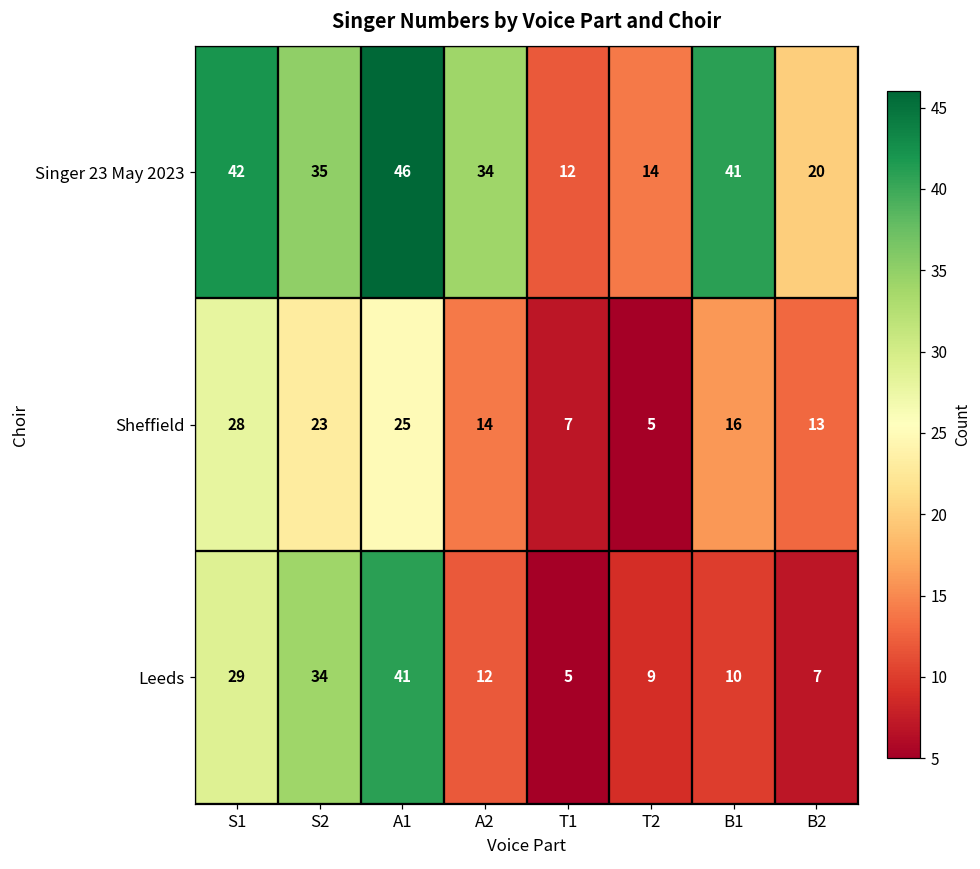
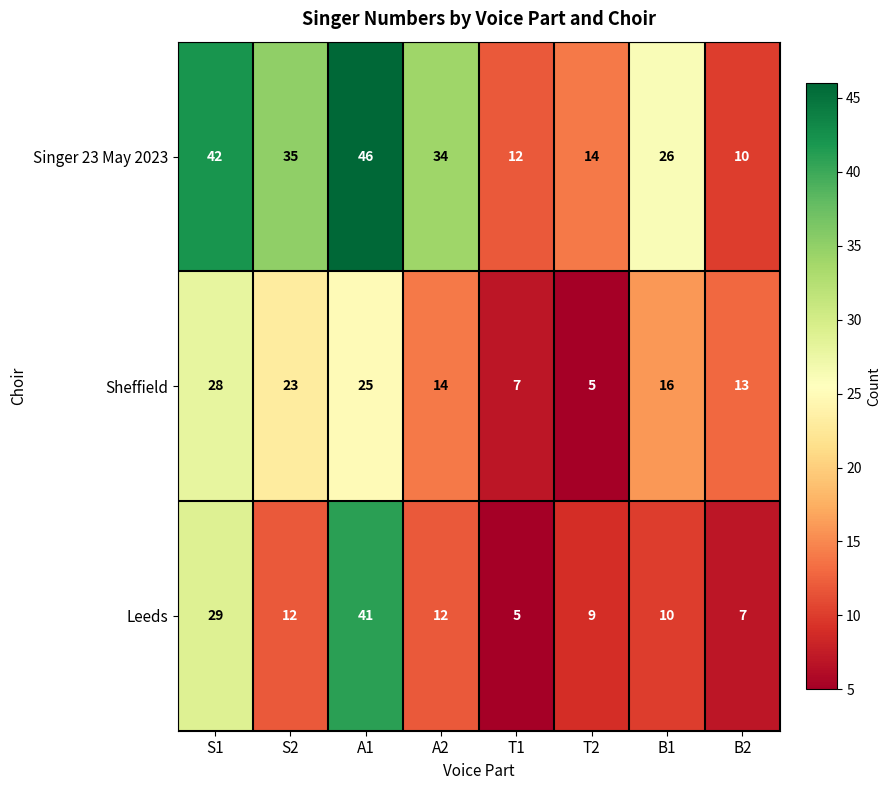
Singer 23 May 2023, B1: 41 -> 26
Singer 23 May 2023, B2: 20 -> 10
Leeds, S2: 34 -> 12
